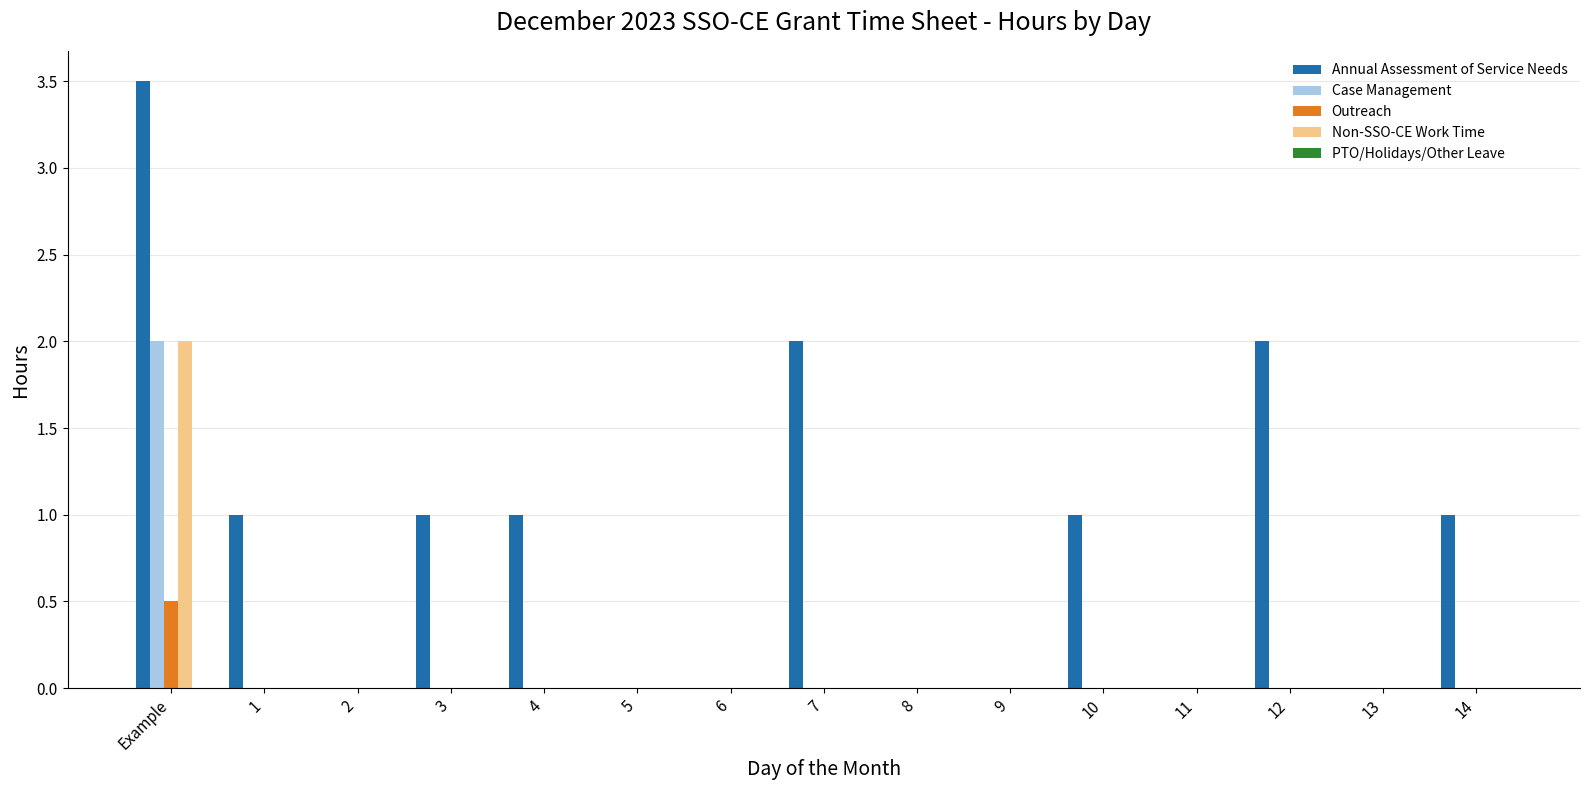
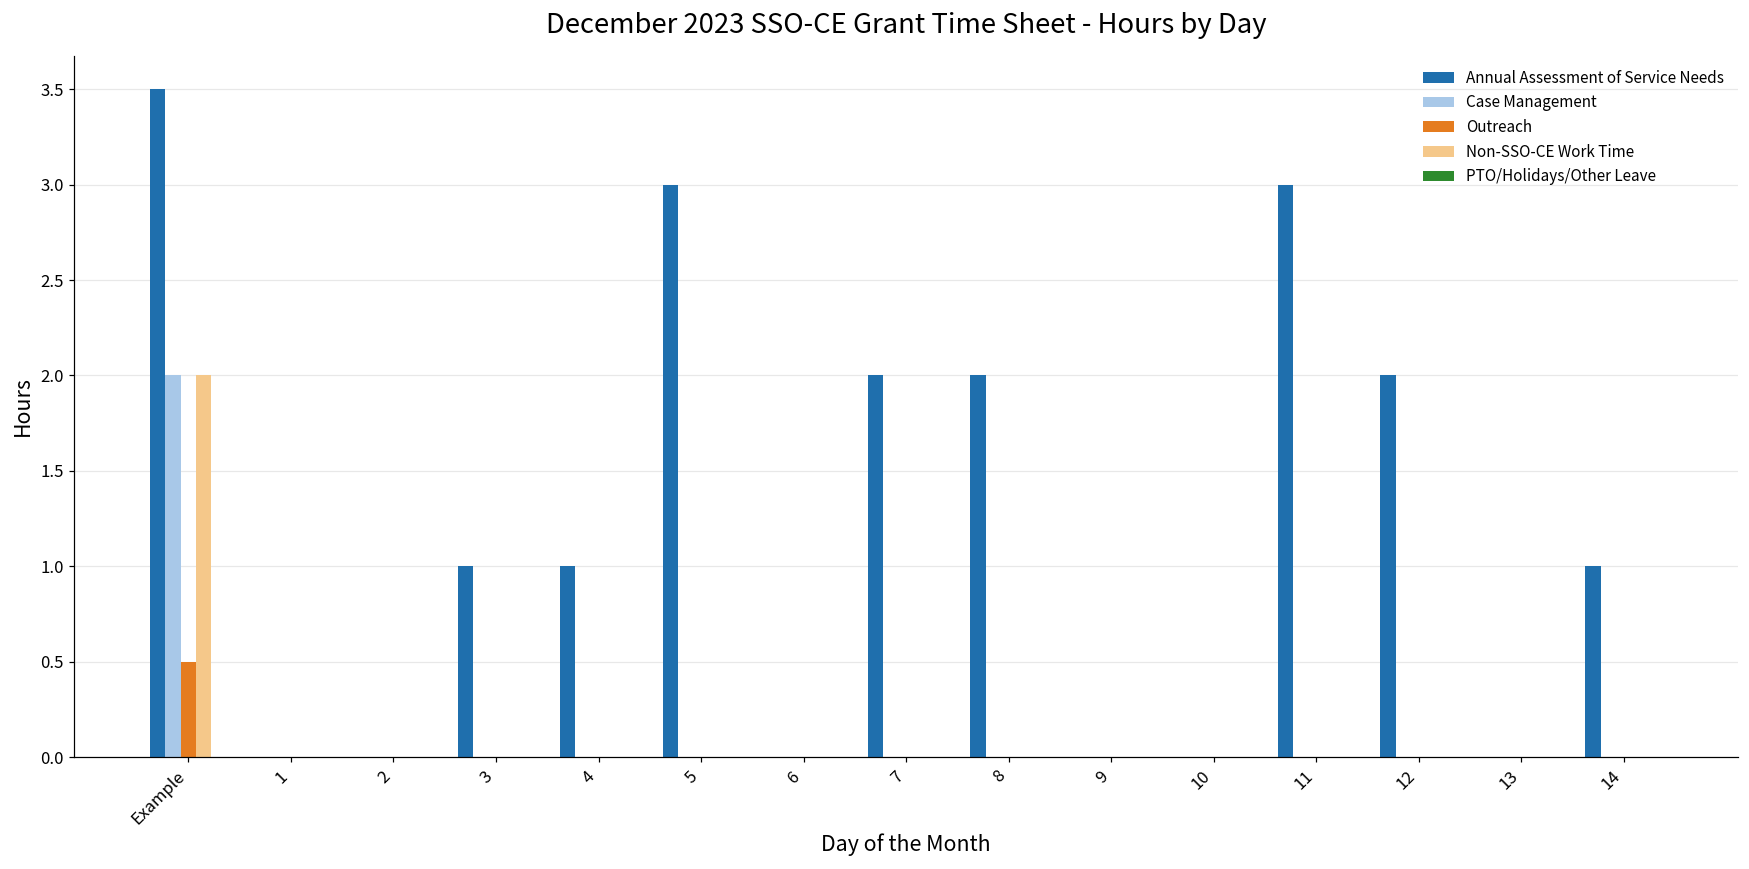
Annual Assessment of Service Needs, 1: 1 -> 0
Annual Assessment of Service Needs, 5: 0 -> 3
Annual Assessment of Service Needs, 8: 0 -> 2
Annual Assessment of Service Needs, 10: 1 -> 0
Annual Assessment of Service Needs, 11: 0 -> 3
